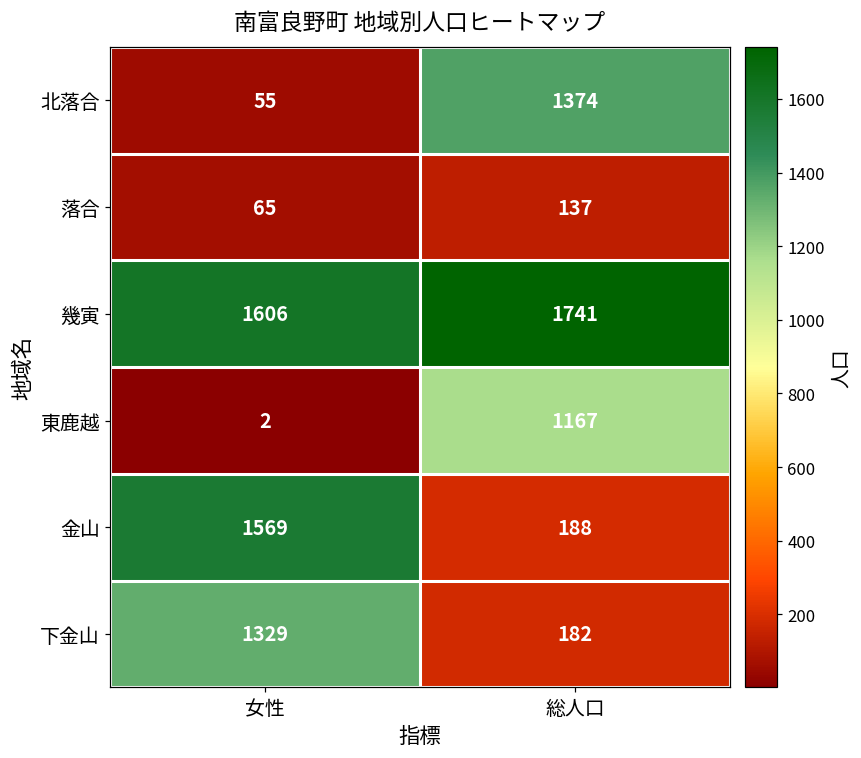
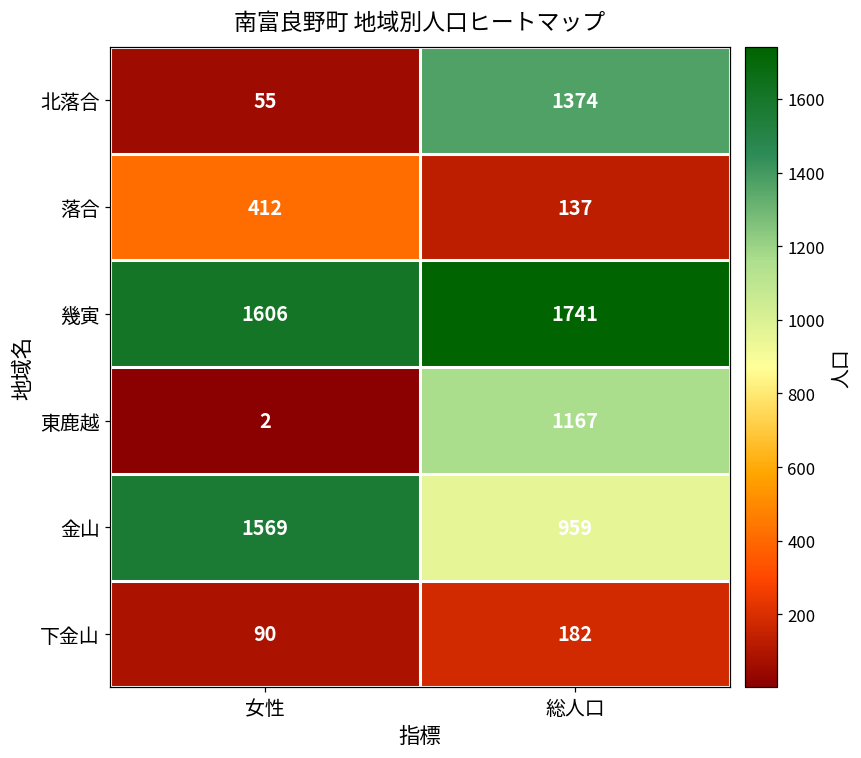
落合, 女性: 65 -> 412
金山, 総人口: 188 -> 959
下金山, 女性: 1329 -> 90
